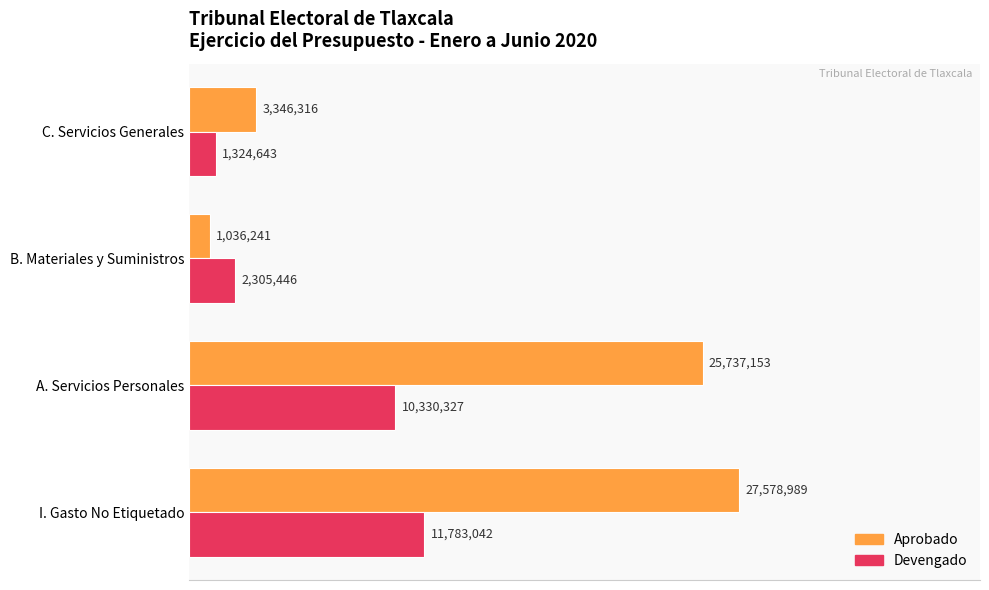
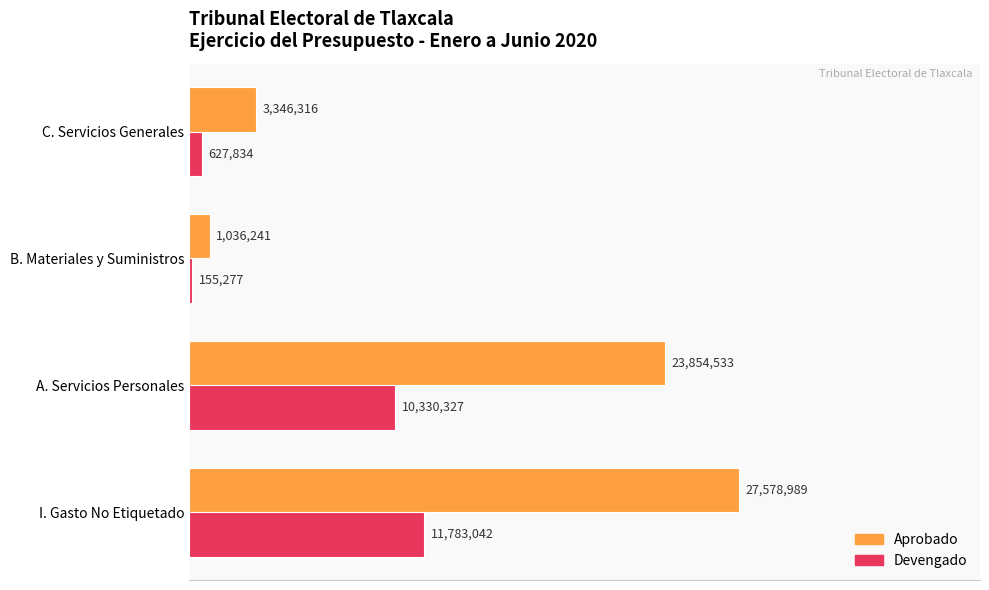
Devengado, C. Servicios Generales: 1,324,643 -> 627,834
Devengado, B. Materiales y Suministros: 2,305,446 -> 155,277
Aprobado, A. Servicios Personales: 25,737,153 -> 23,854,533
